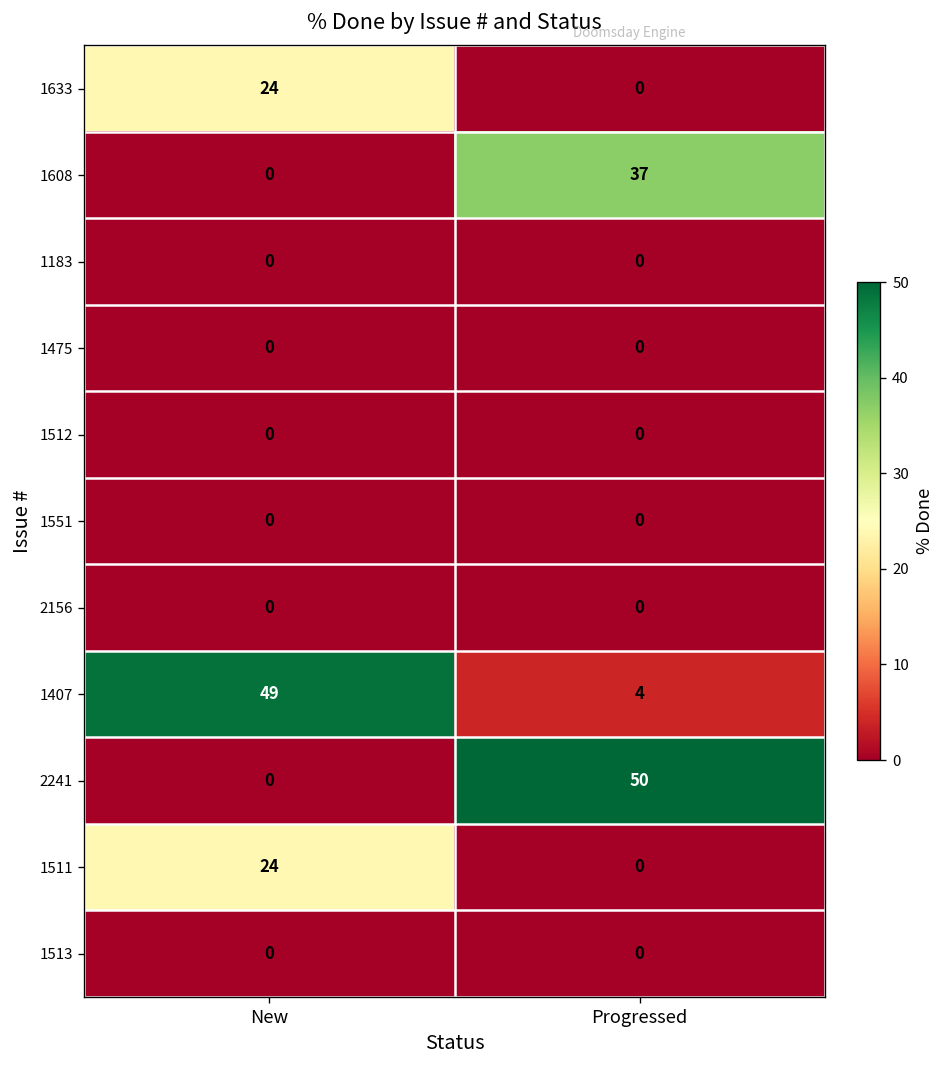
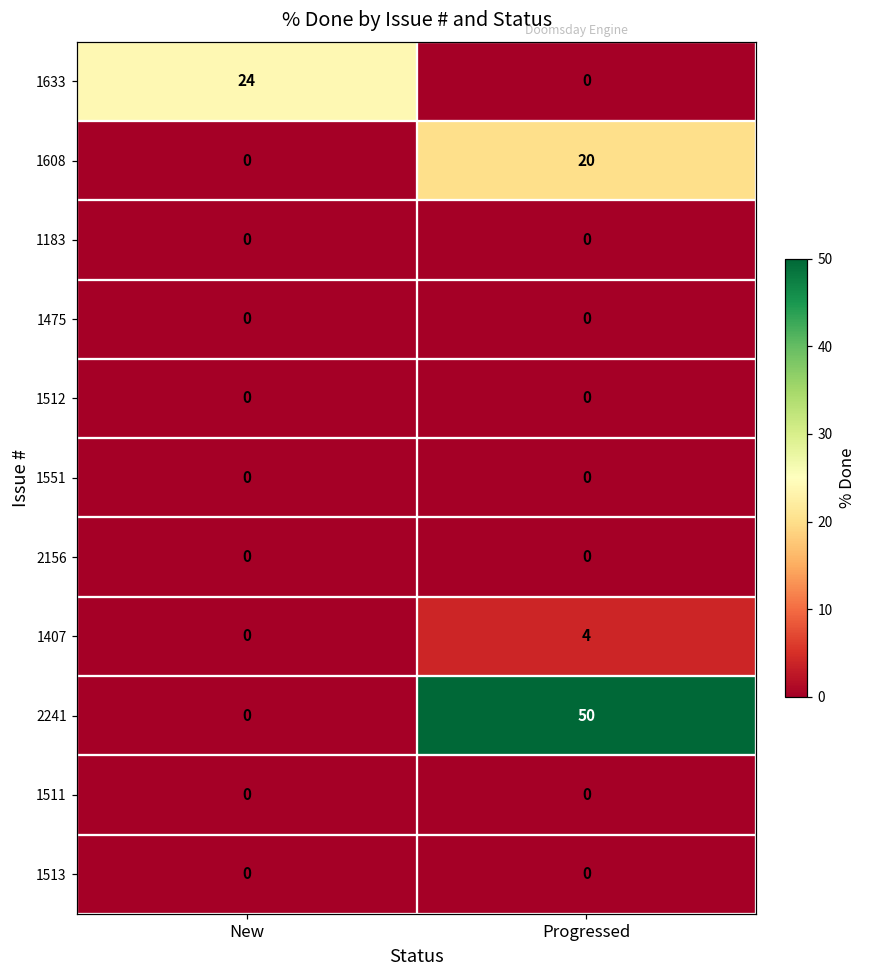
1608, Progressed: 37 -> 20
1407, New: 49 -> 0
1511, New: 24 -> 0
